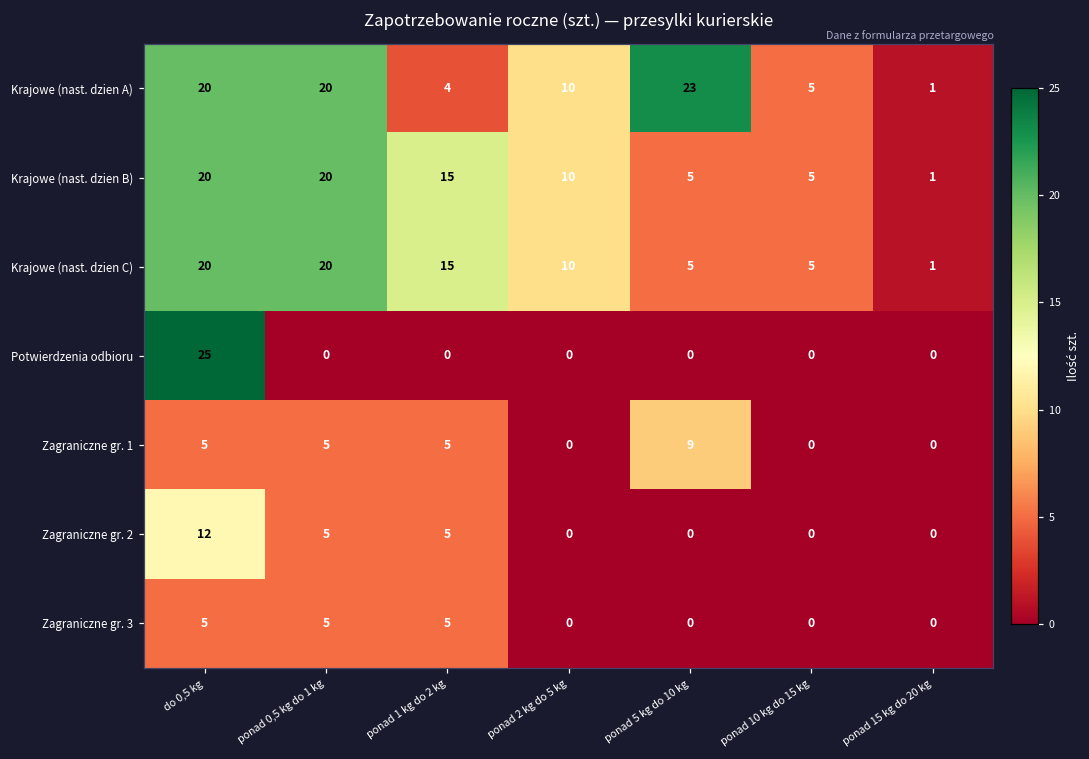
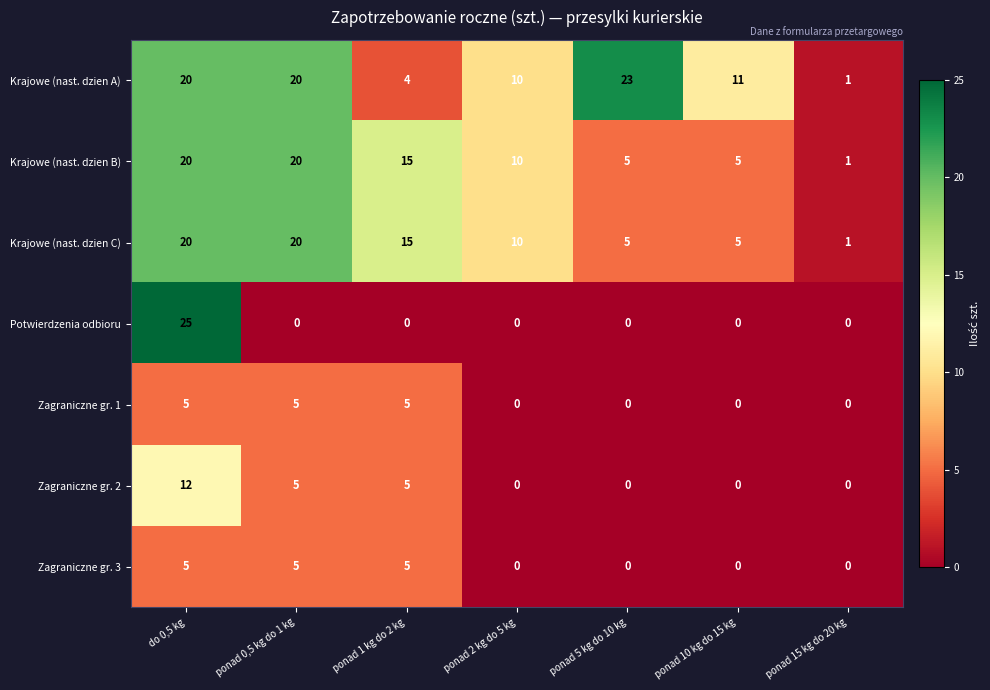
Krajowe (nast. dzien A), ponad 10 kg do 15 kg: 5 -> 11
Zagraniczne gr. 1, ponad 5 kg do 10 kg: 9 -> 0
